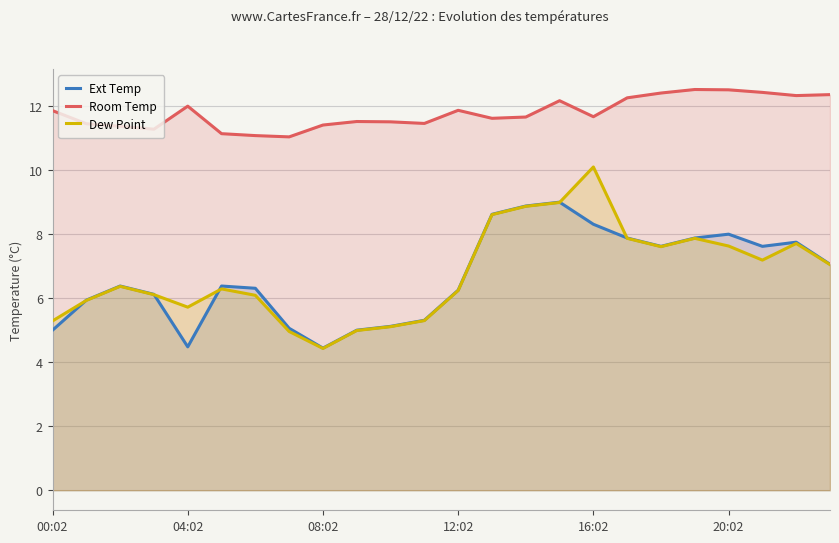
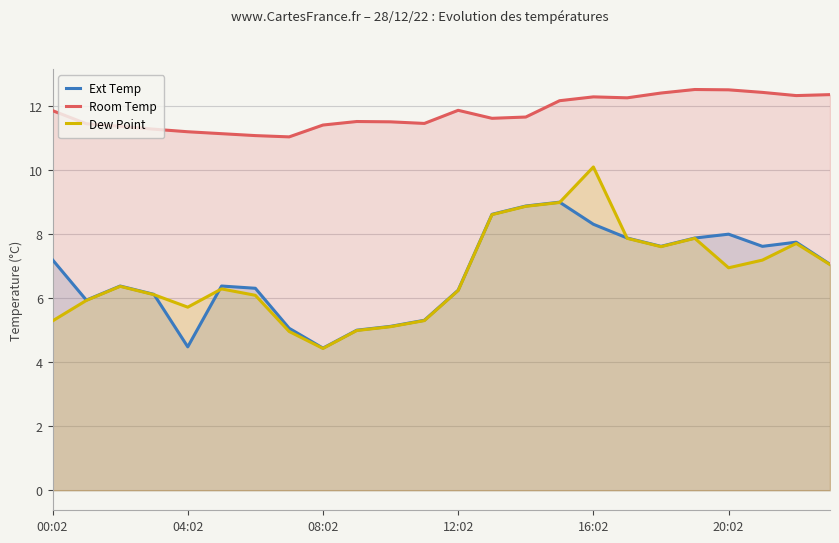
Ext Temp, 00:02: 5.0 -> 7.2
Room Temp, 04:02: 12.0 -> 11.2
Room Temp, 16:02: 11.7 -> 12.3
Dew Point, 20:02: 7.6 -> 7.0
